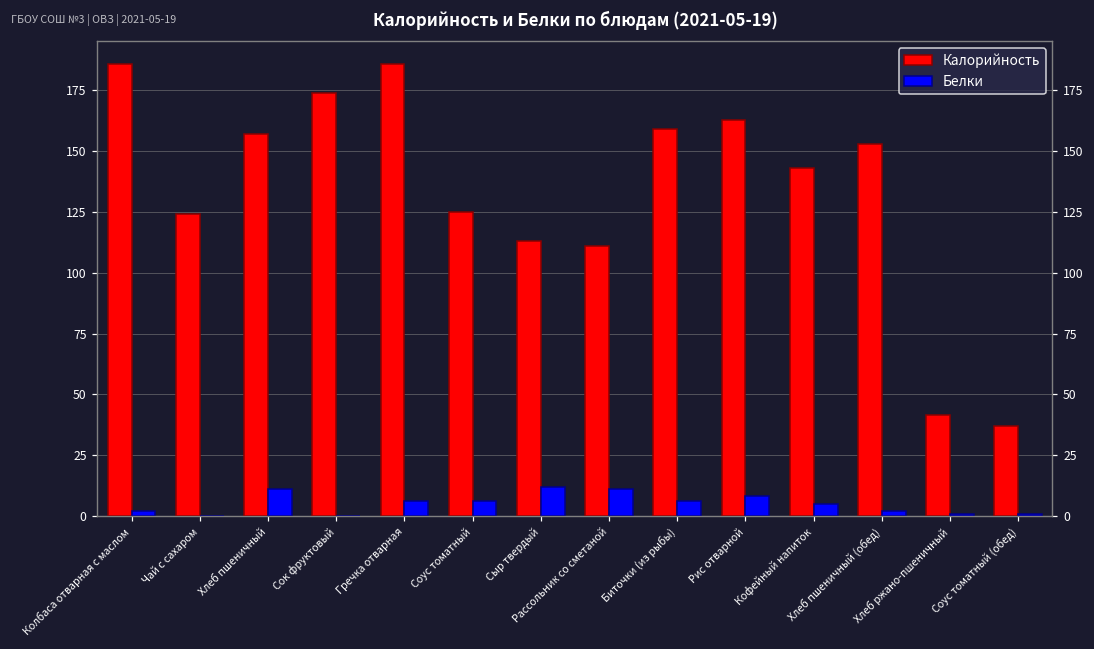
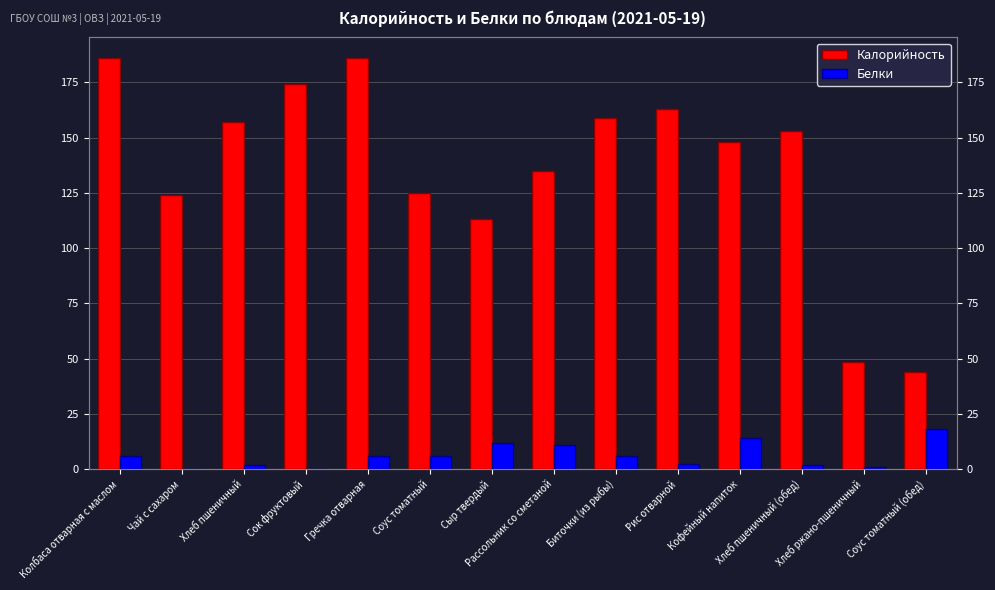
Белки, Колбаса отварная с маслом: 2 -> 6
Белки, Хлеб пшеничный: 11 -> 2
Калорийность, Рассольник со сметаной: 111 -> 135
Белки, Рис отварной: 8 -> 2
Калорийность, Кофейный напиток: 143 -> 148
Белки, Кофейный напиток: 5 -> 14
Калорийность, Хлеб ржано-пшеничный: 42 -> 49
Калорийность, Соус томатный (обед): 37 -> 44
Белки, Соус томатный (обед): 1 -> 18
